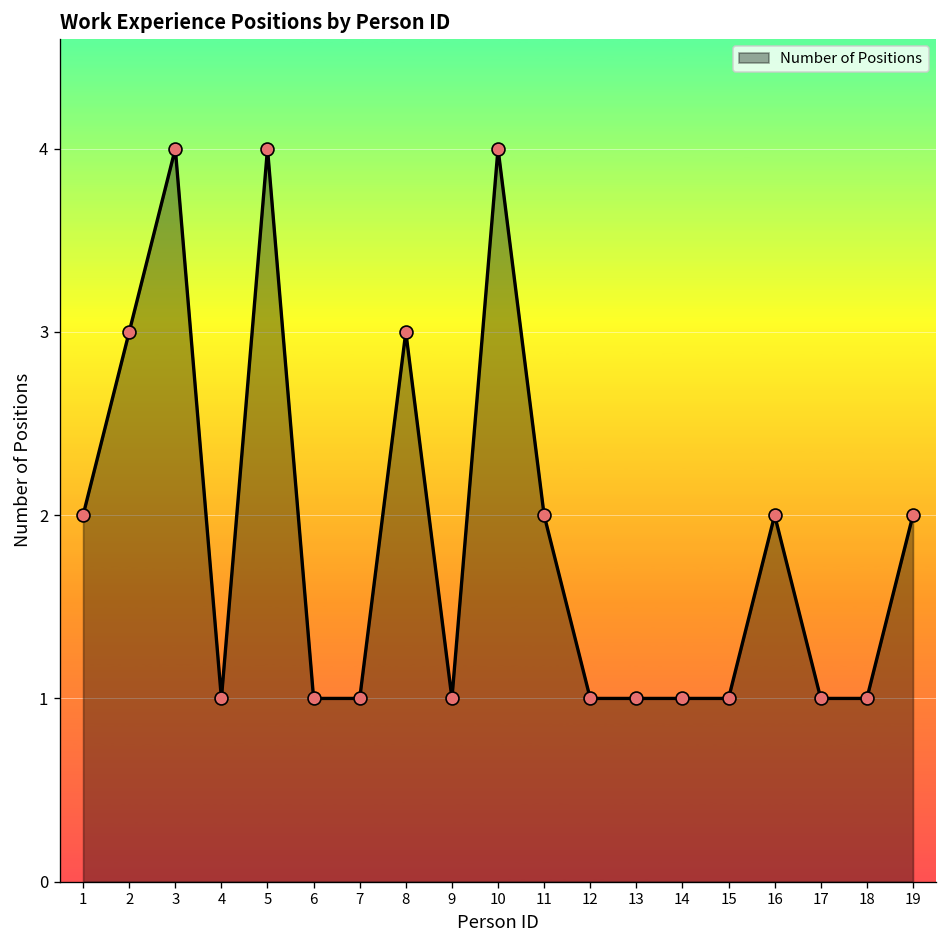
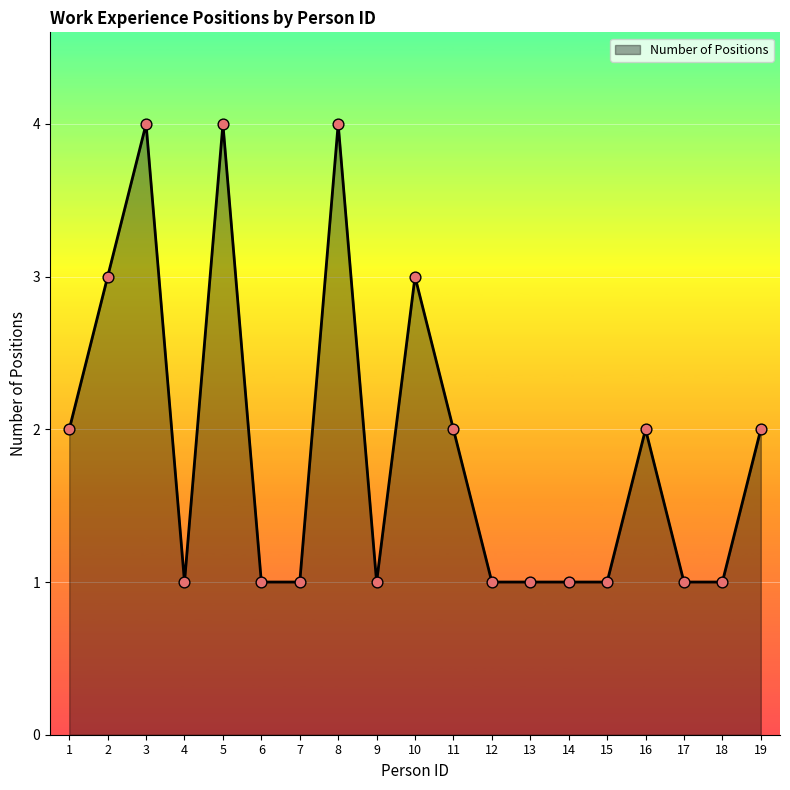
8: 3 -> 4
10: 4 -> 3
